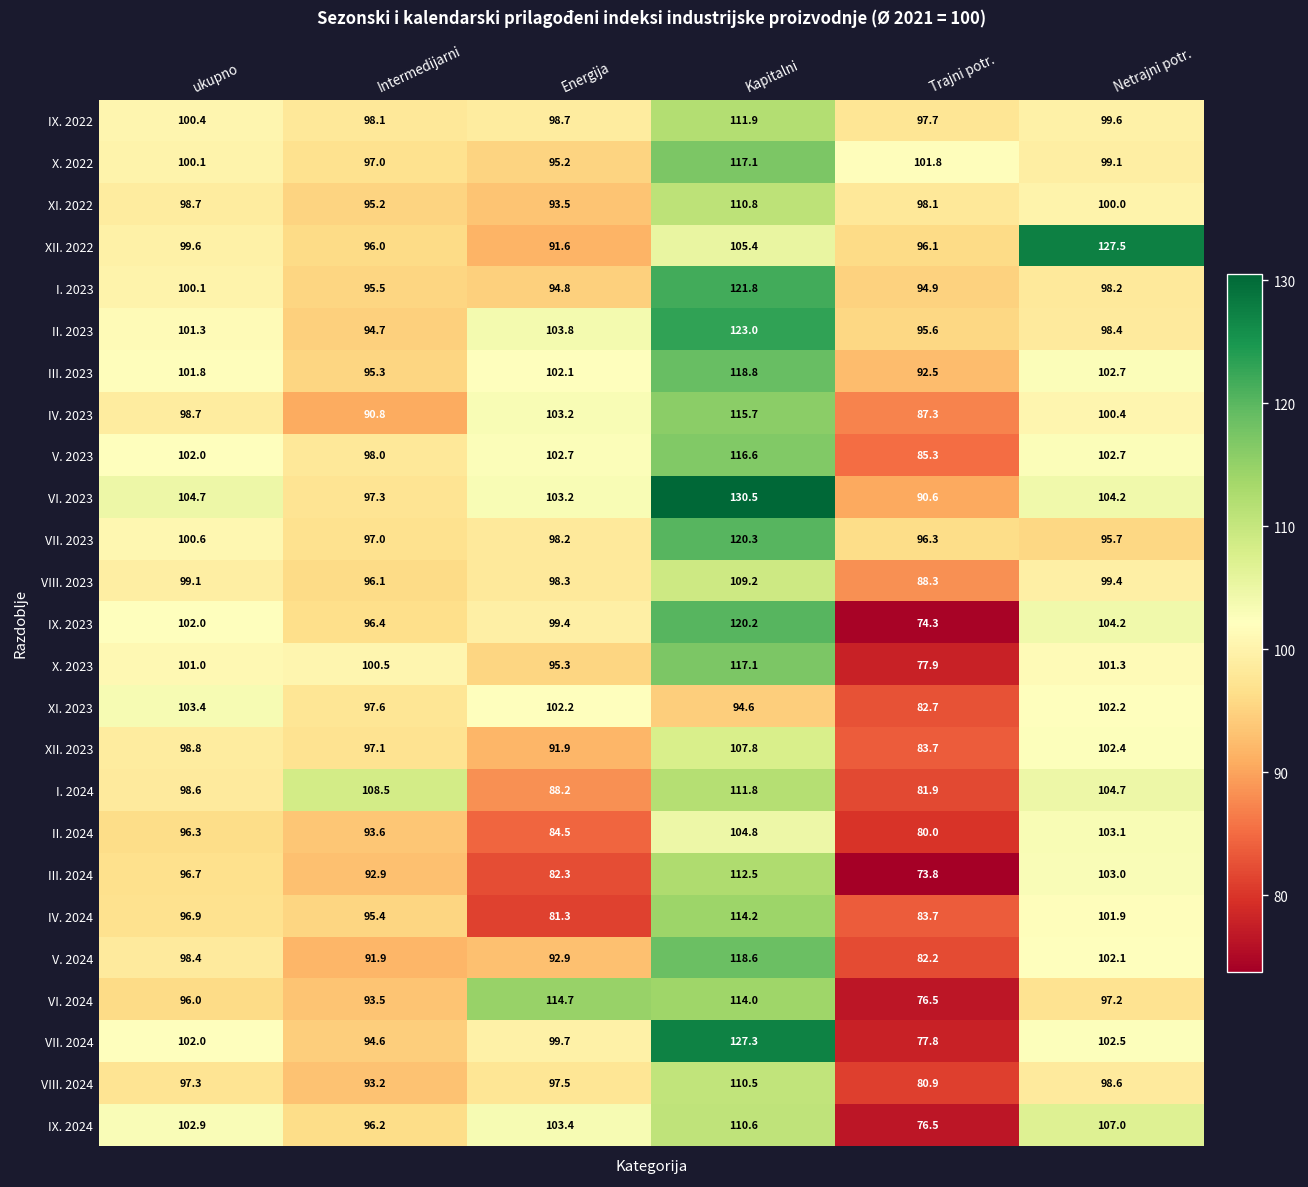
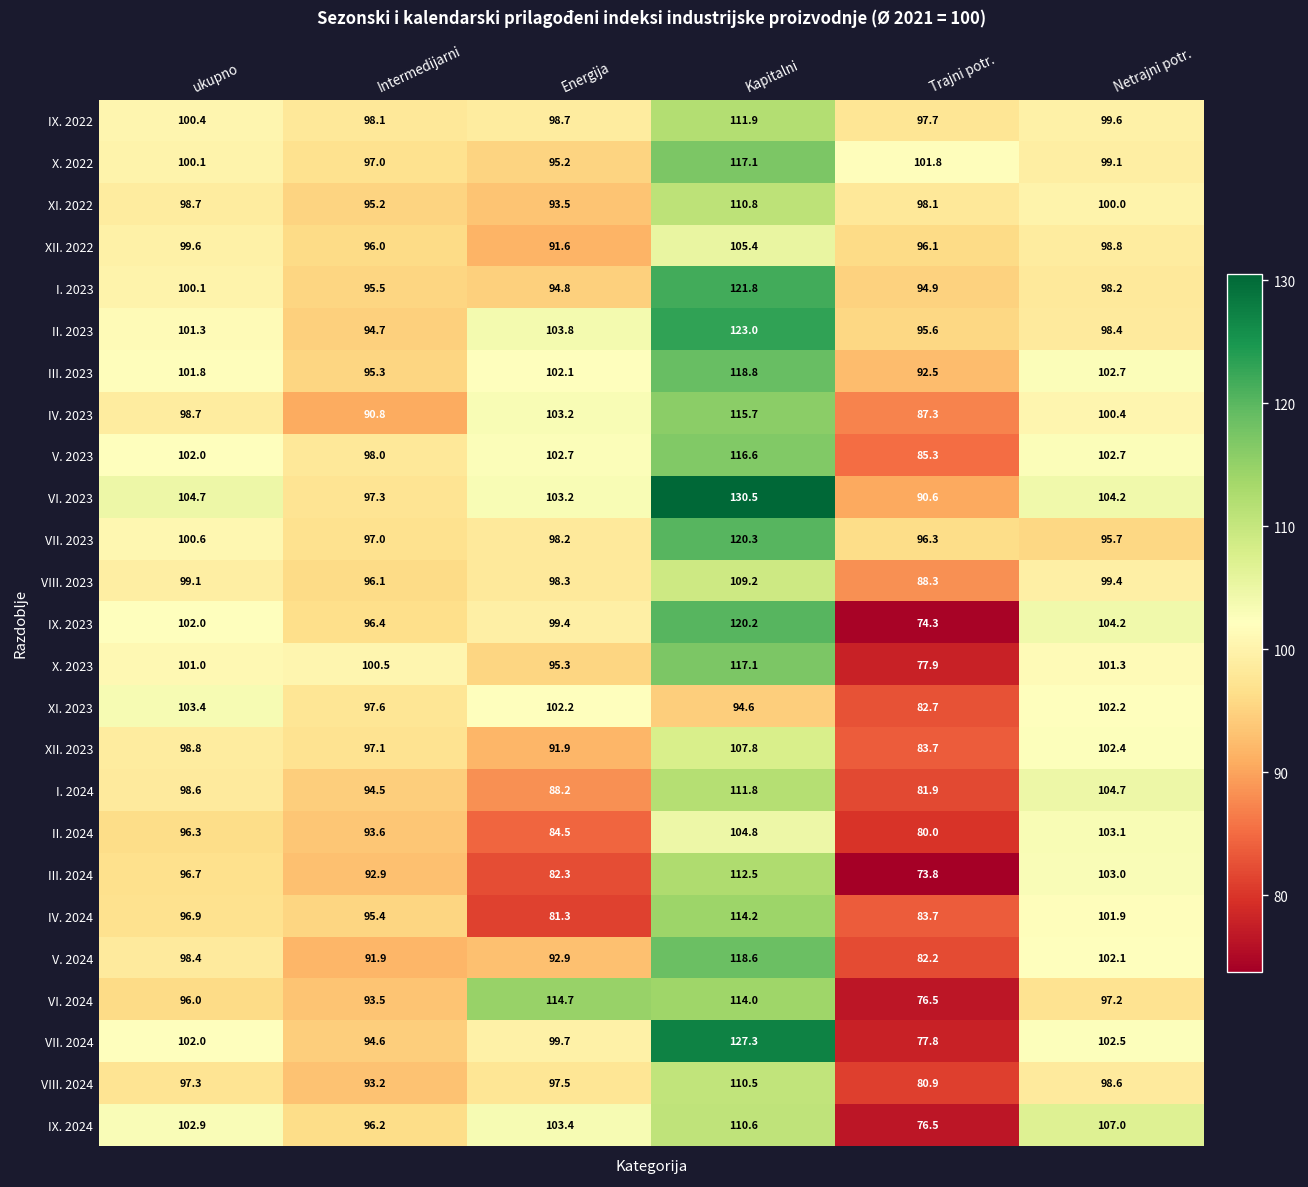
XII. 2022, Netrajni potr.: 127.5 -> 98.8
I. 2024, Intermedijarni: 108.5 -> 94.5
